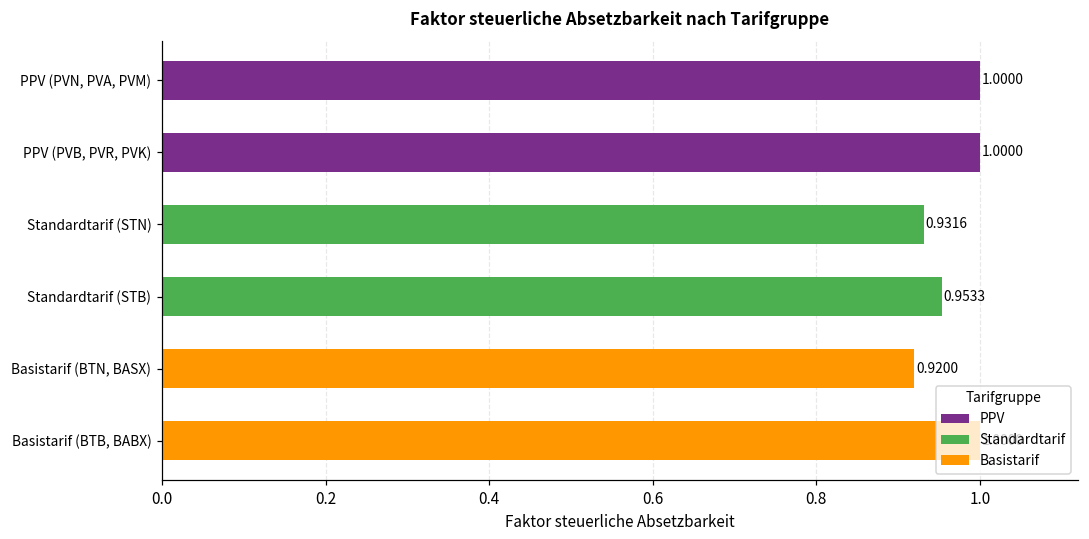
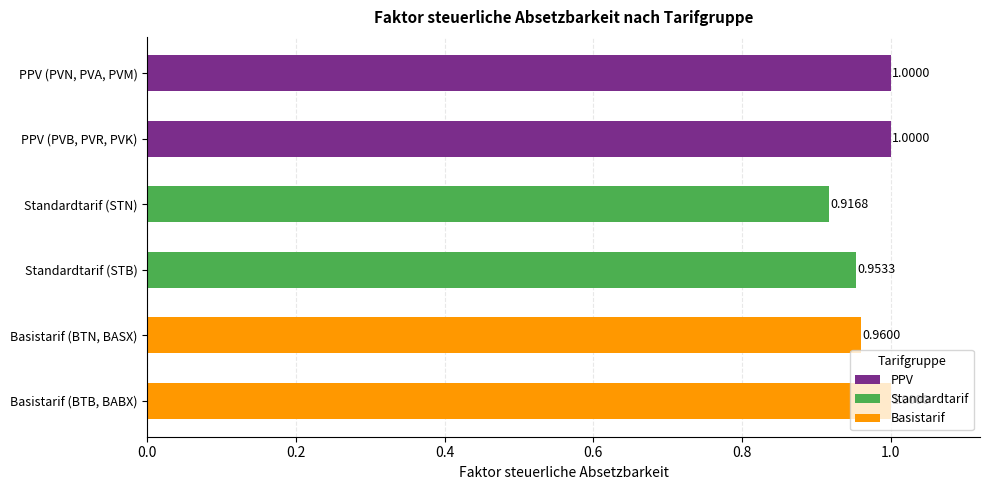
Standardtarif (STN): 0.9316 -> 0.9168
Basistarif (BTN, BASX): 0.9200 -> 0.9600
